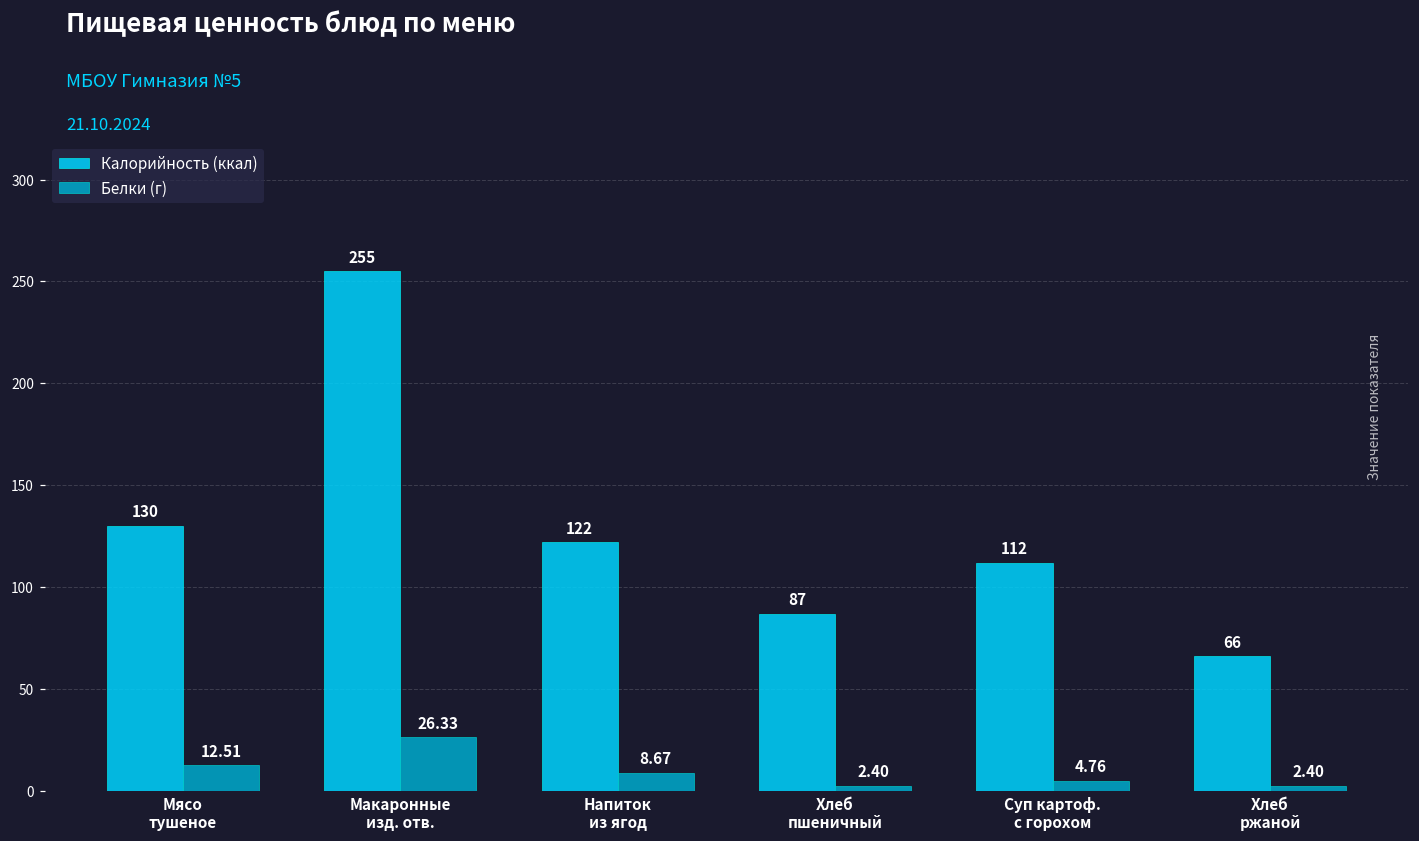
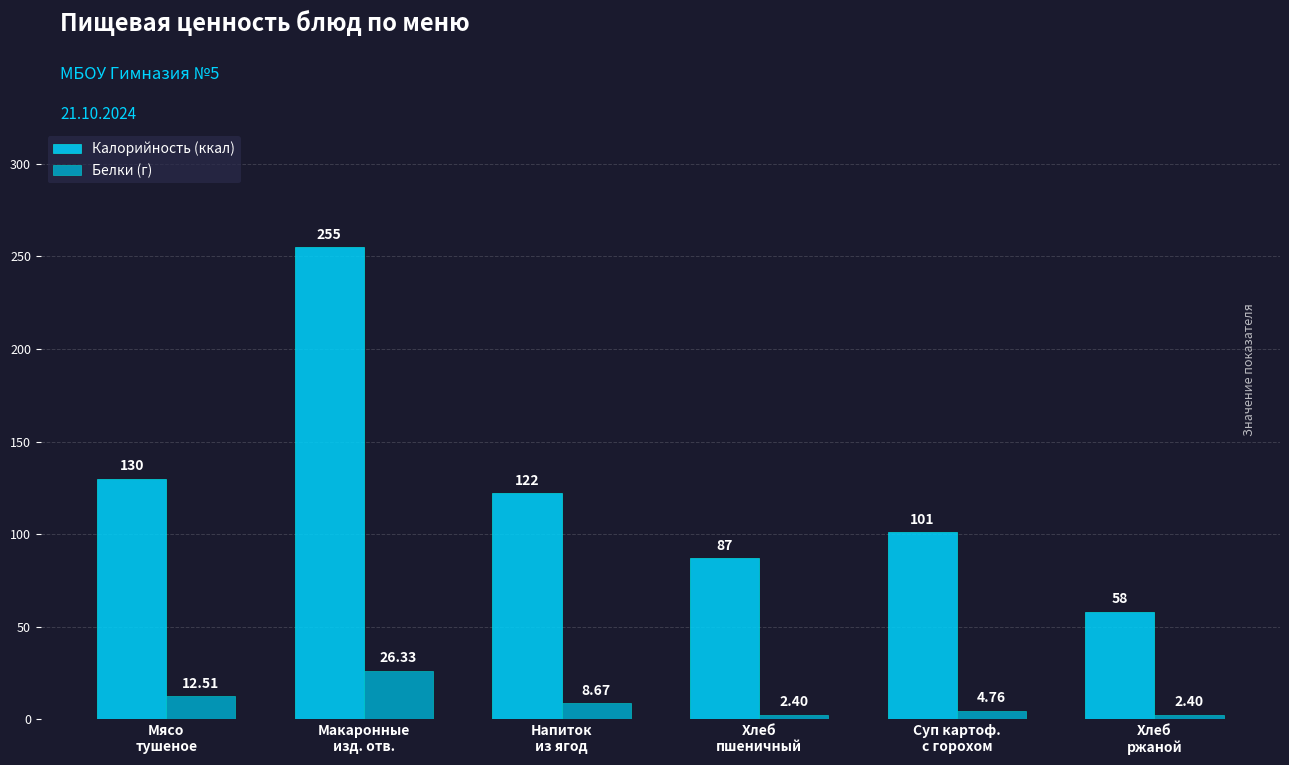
Калорийность (ккал), Суп картоф. с горохом: 112 -> 101
Калорийность (ккал), Хлеб ржаной: 66 -> 58
